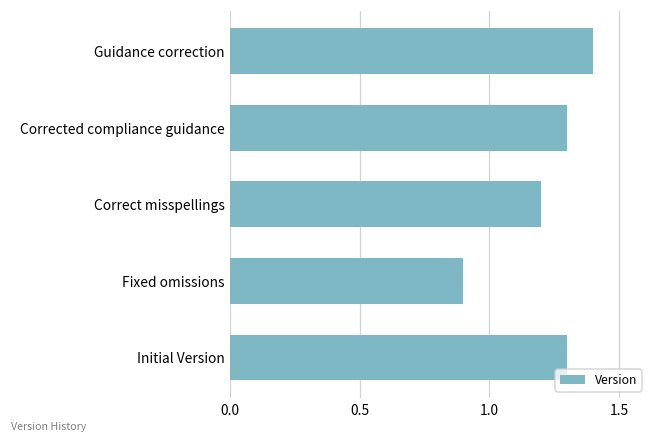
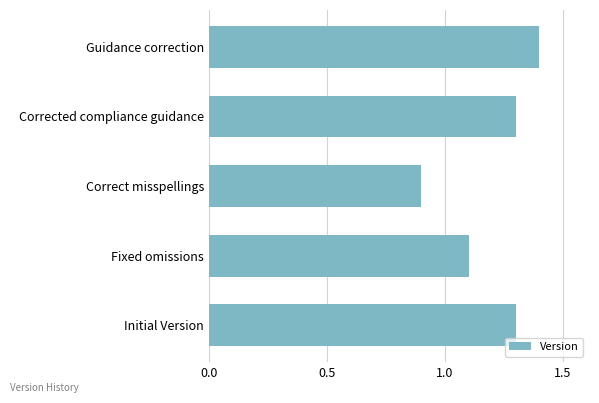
Correct misspellings: 1.2 -> 0.9
Fixed omissions: 0.9 -> 1.1
